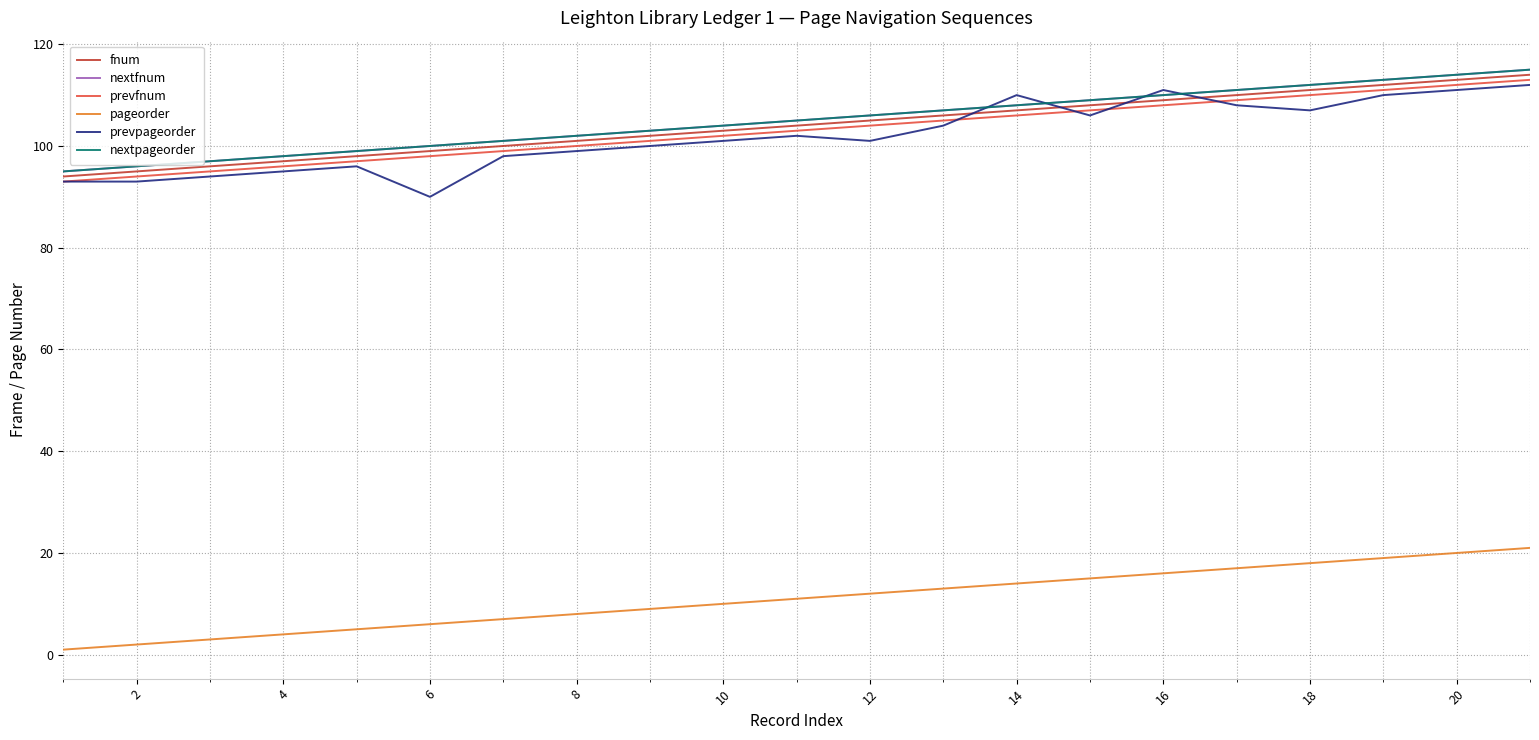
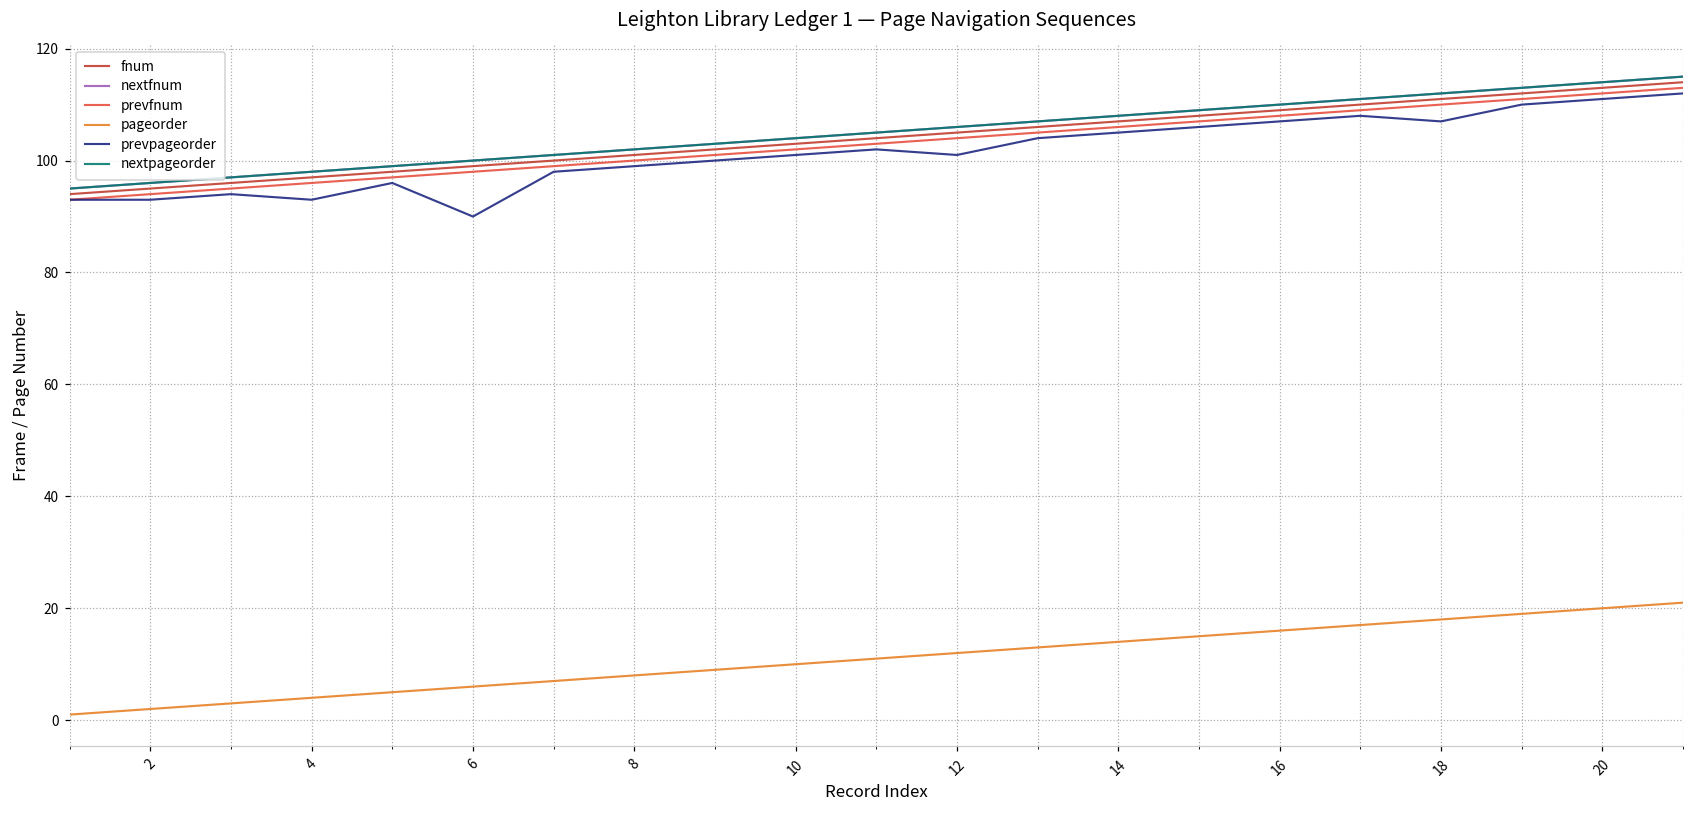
prevpageorder, 4: 95 -> 93
prevpageorder, 14: 110 -> 105
prevpageorder, 16: 111 -> 107
